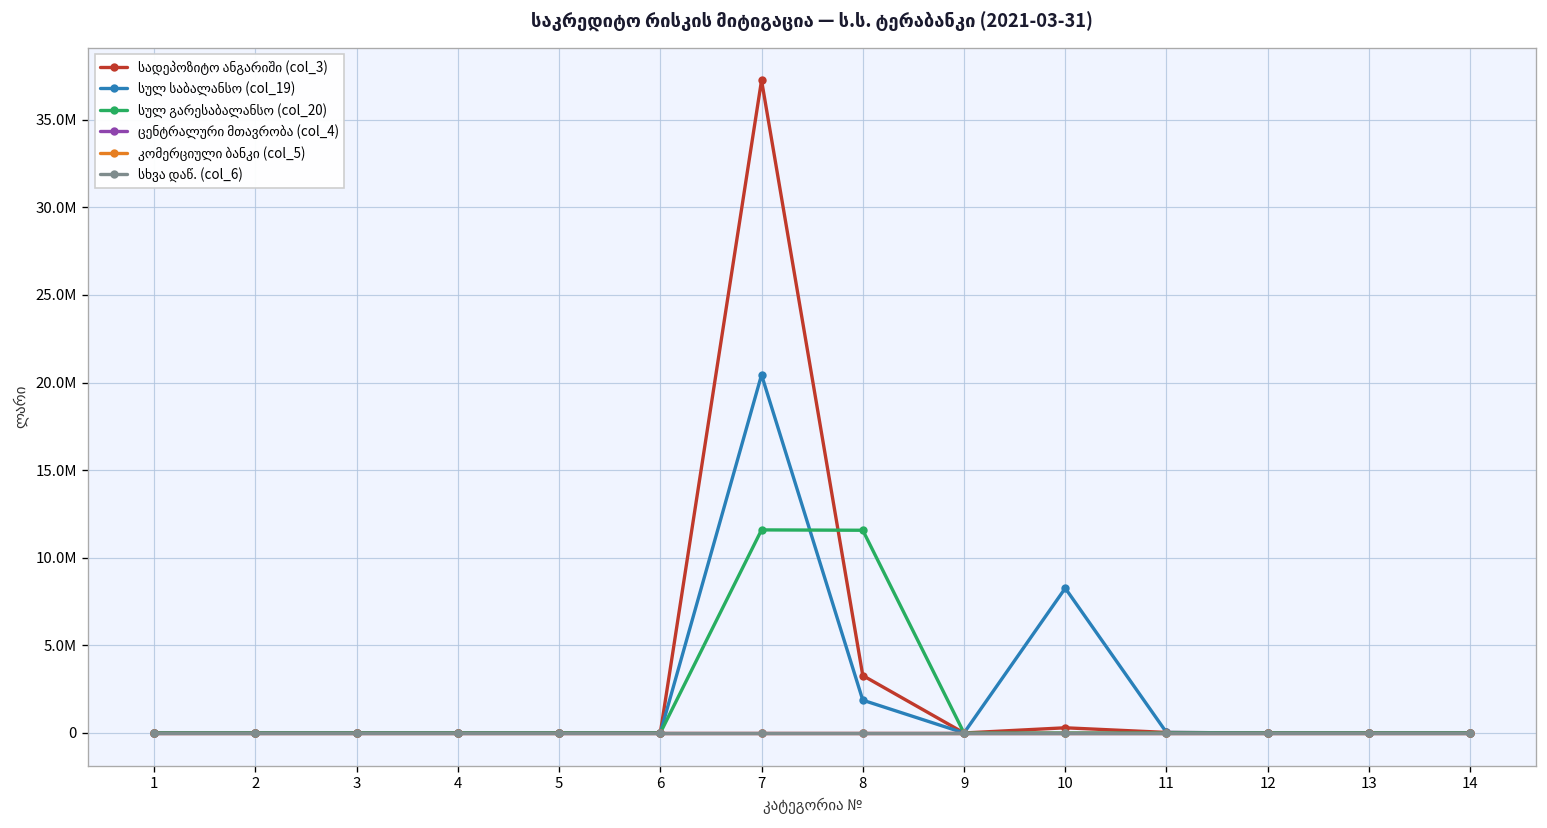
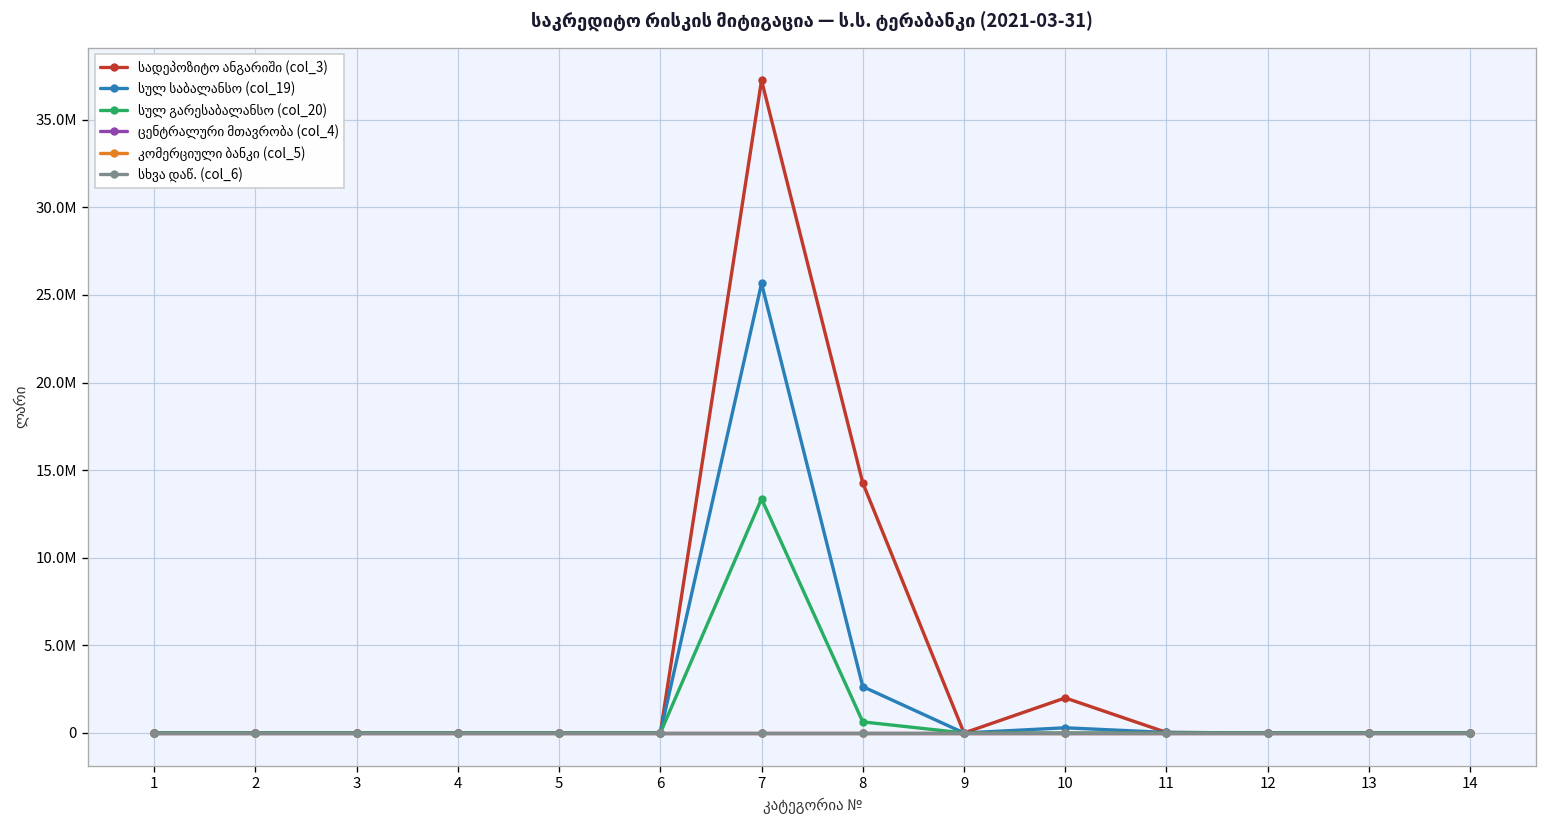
სულ საბალანსო (col_19), 7: 20400000 -> 25700000
სულ გარესაბალანსო (col_20), 7: 11600000 -> 13400000
სადეპოზიტო ანგარიში (col_3), 8: 3300000 -> 14300000
სულ საბალანსო (col_19), 8: 1900000 -> 2600000
სულ გარესაბალანსო (col_20), 8: 11600000 -> 600000
სადეპოზიტო ანგარიში (col_3), 10: 300000 -> 2000000
სულ საბალანსო (col_19), 10: 8300000 -> 300000
